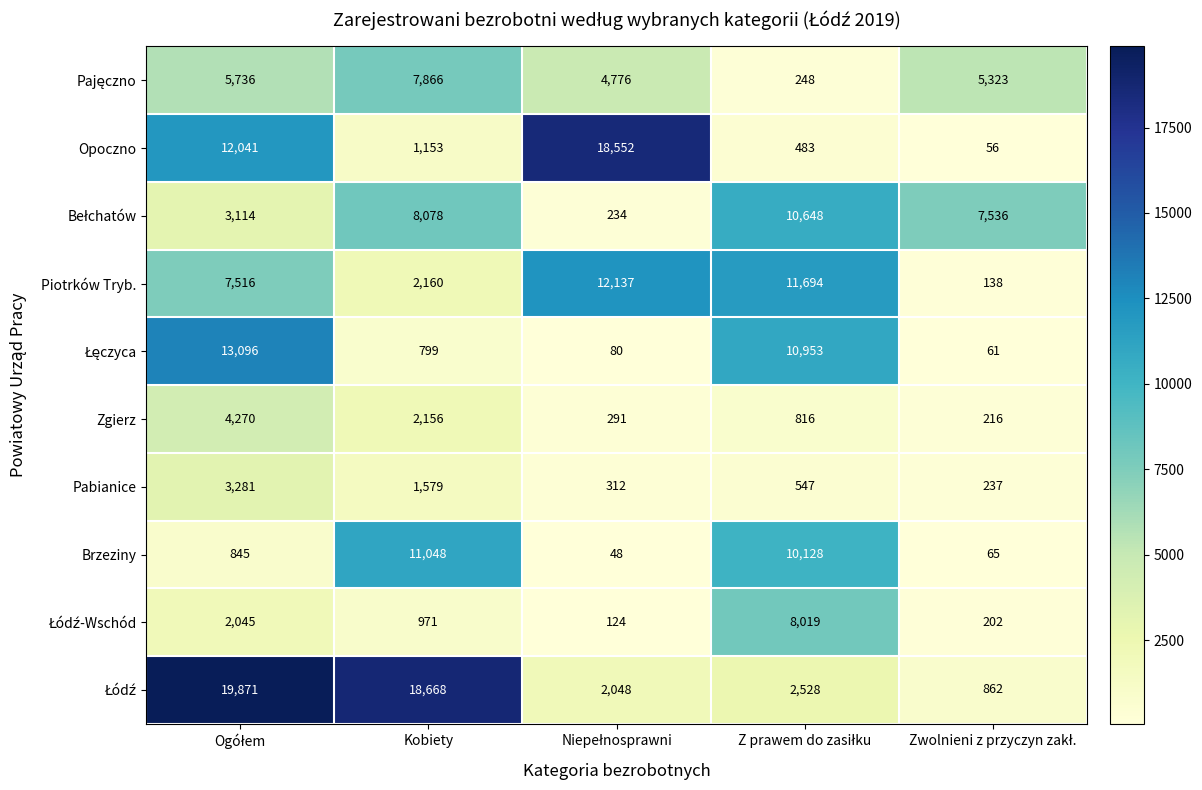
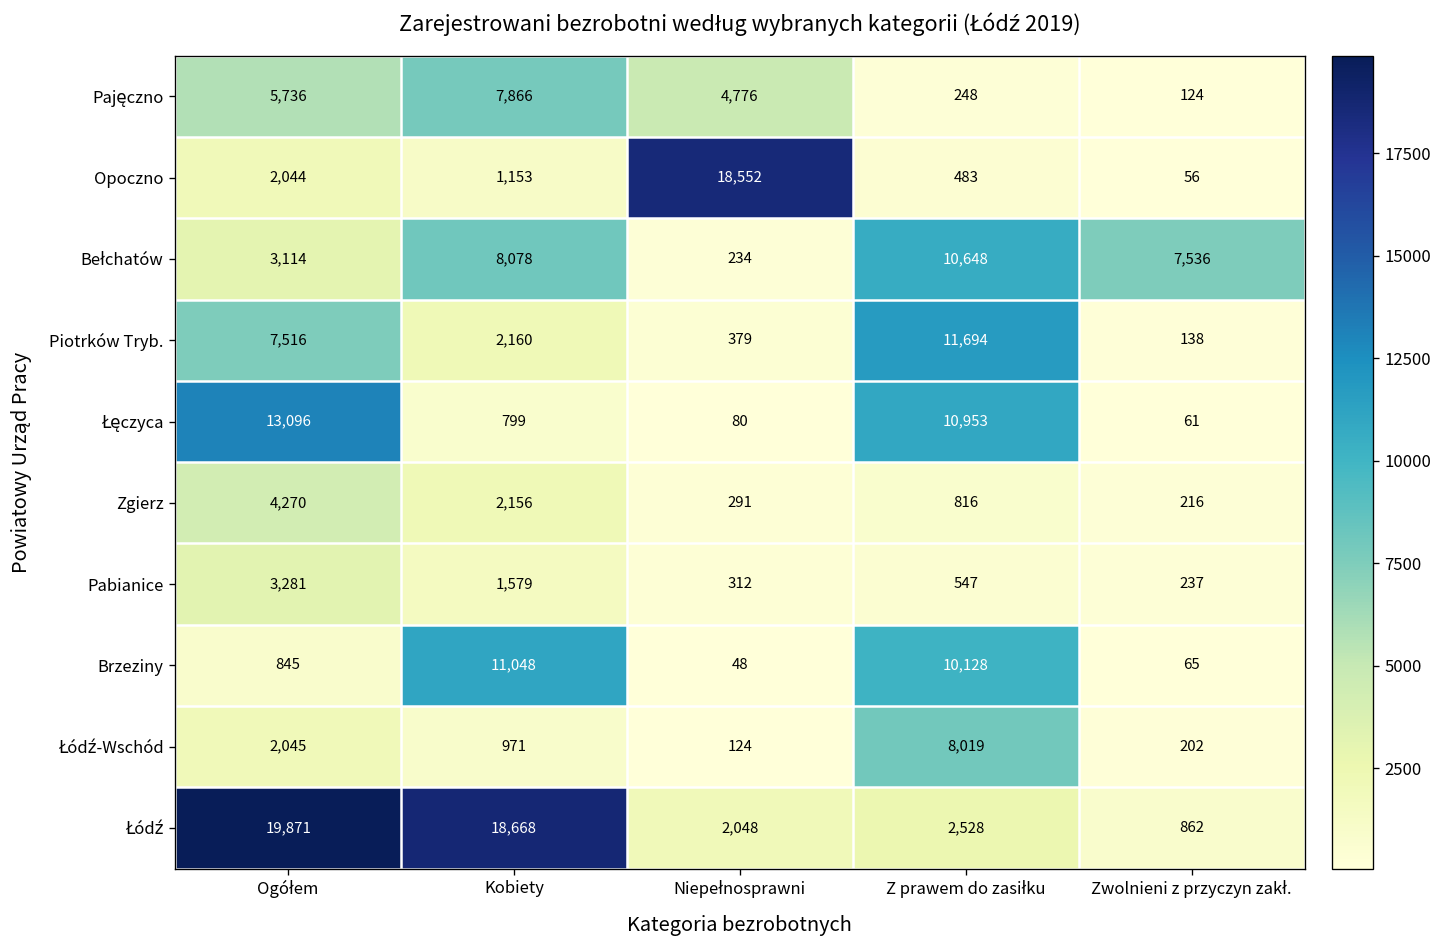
Pajęczno, Zwolnieni z przyczyn zakł.: 5,323 -> 124
Opoczno, Ogółem: 12,041 -> 2,044
Piotrków Tryb., Niepełnosprawni: 12,137 -> 379
